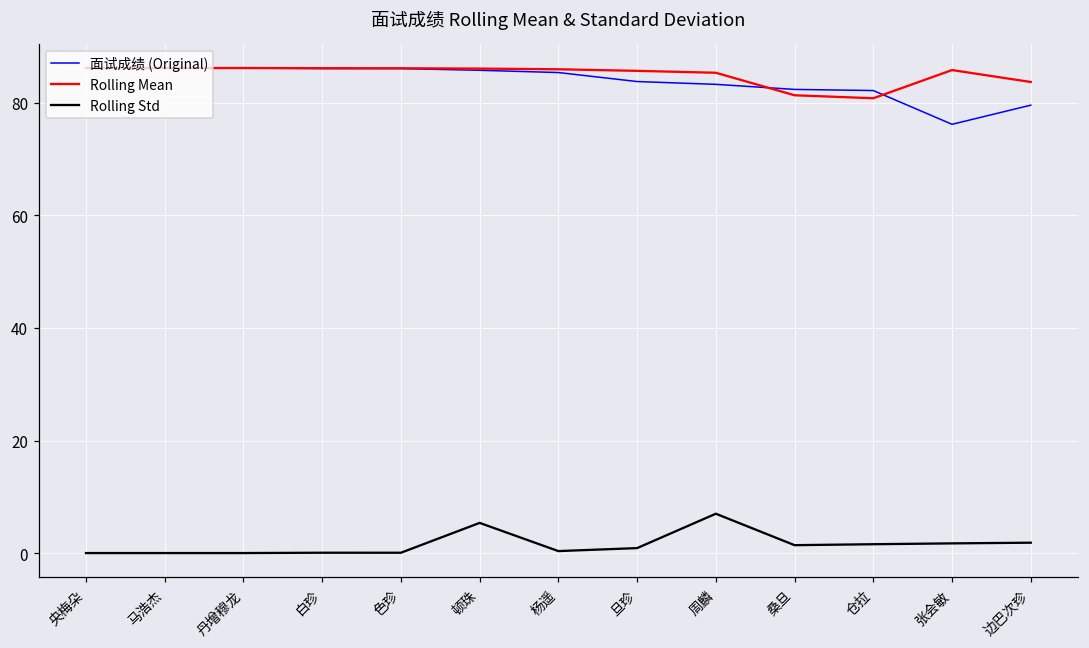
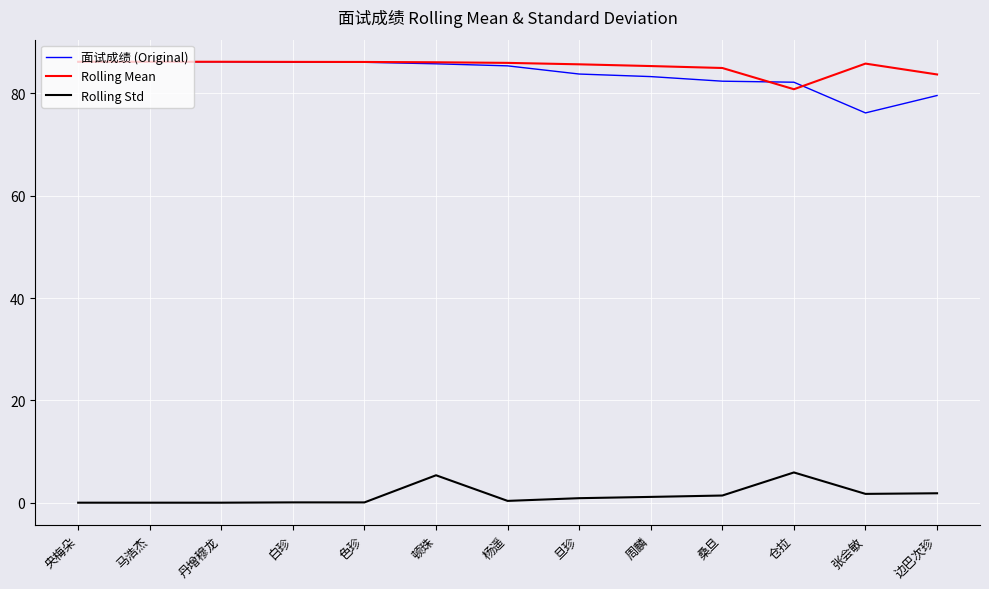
Rolling Std, 周麟: 7 -> 1
Rolling Mean, 桑旦: 81 -> 85
Rolling Std, 仓拉: 2 -> 6
